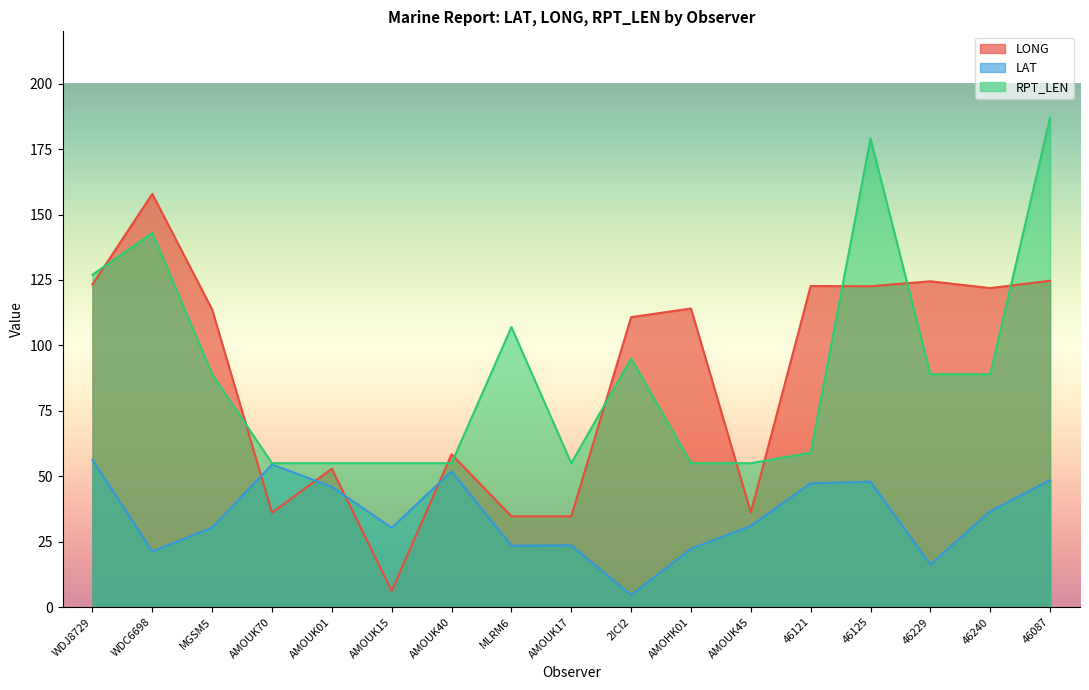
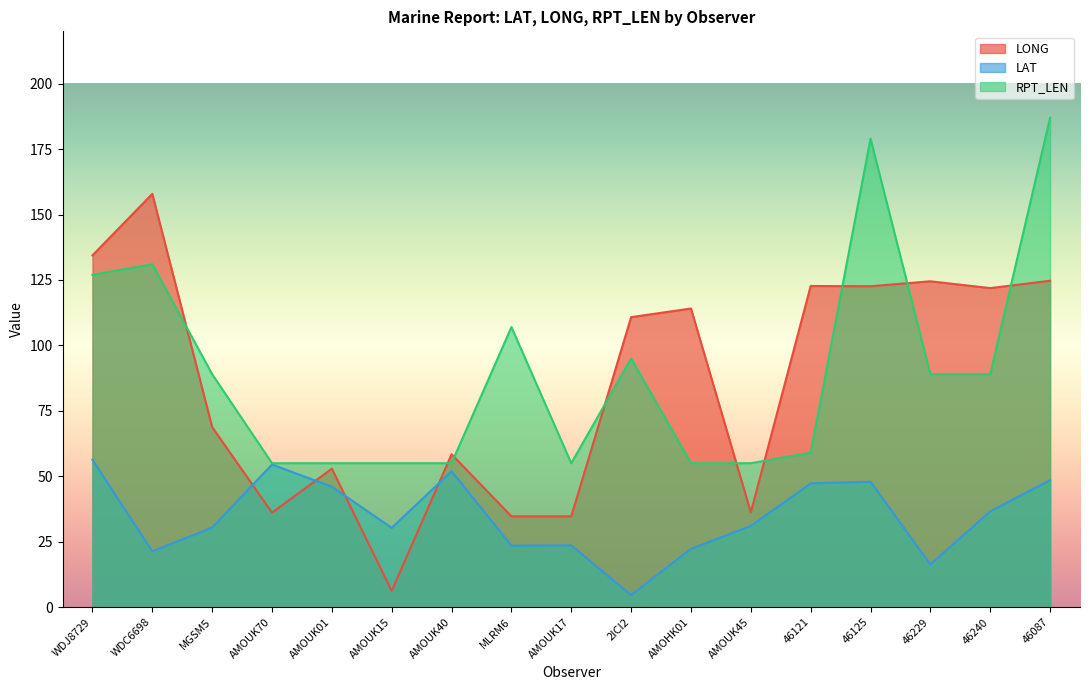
LONG, WDJ8729: 123 -> 134
RPT_LEN, WDC6698: 143 -> 131
LONG, MGSM5: 114 -> 69
